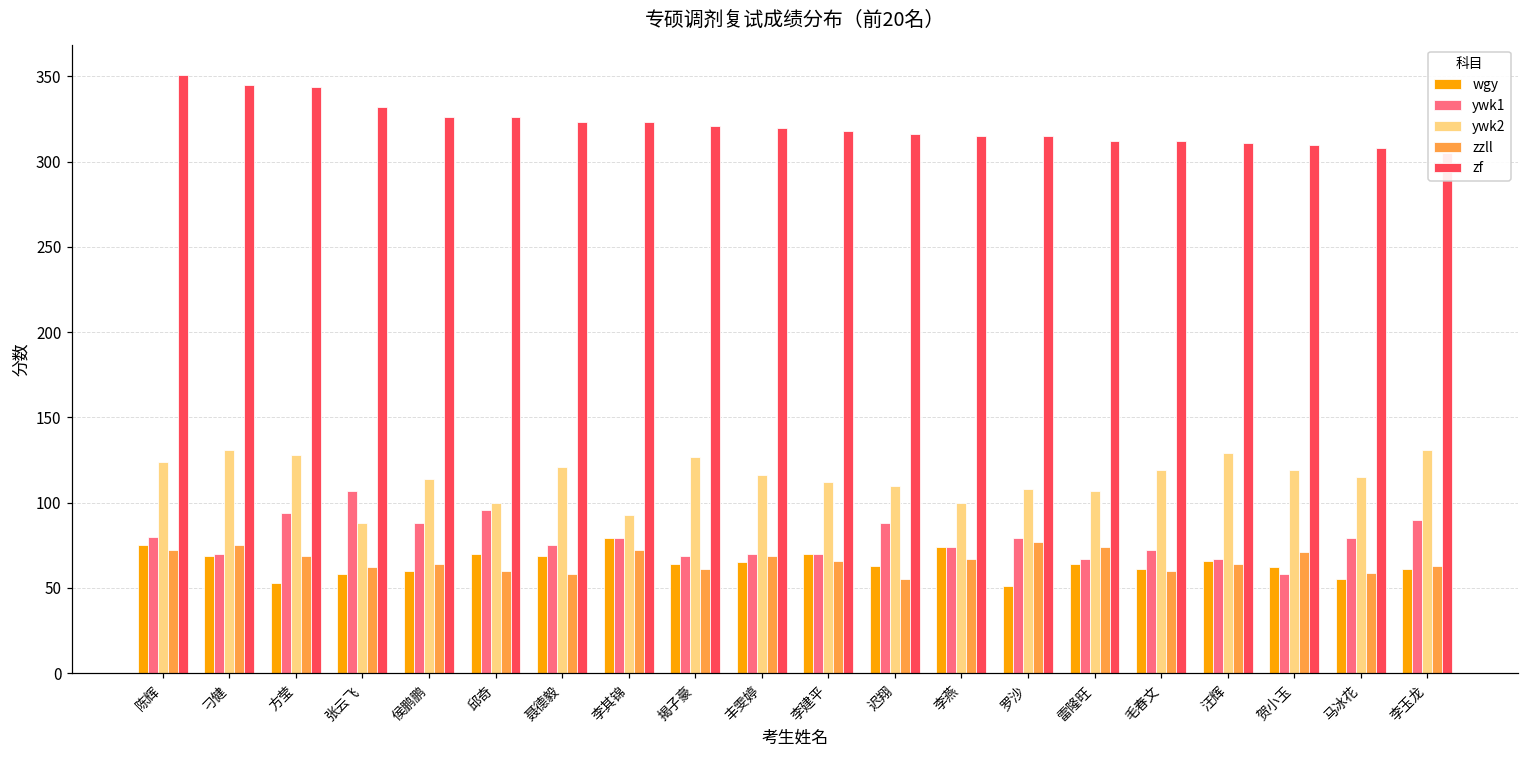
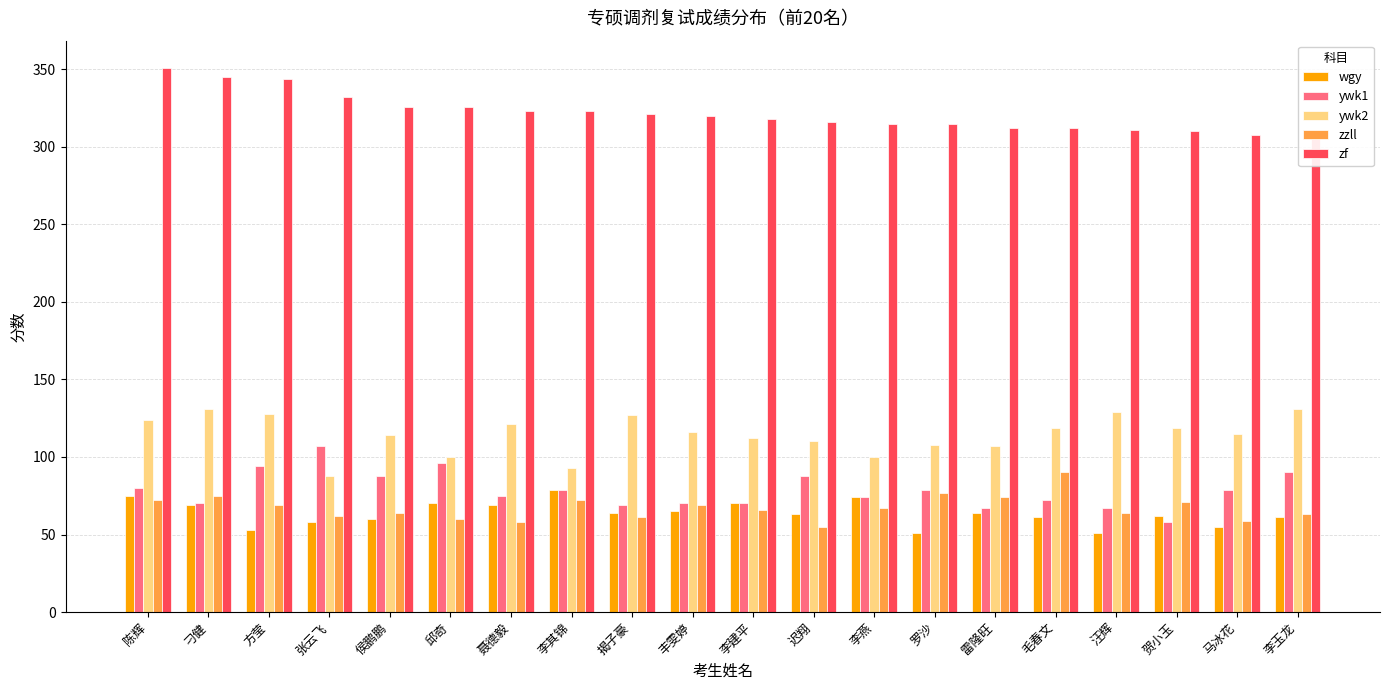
zzll, 毛春文: 60 -> 90
wgy, 汪辉: 66 -> 51
